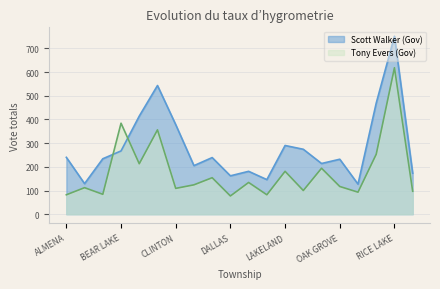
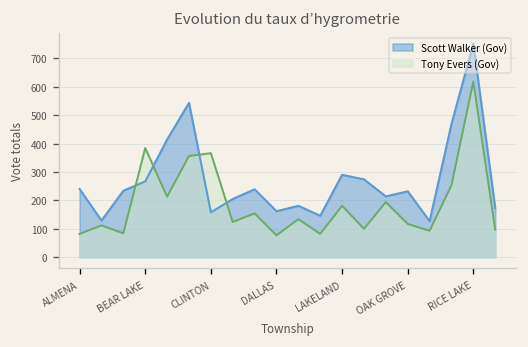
Scott Walker (Gov), CLINTON: 380 -> 160
Tony Evers (Gov), CLINTON: 110 -> 370
